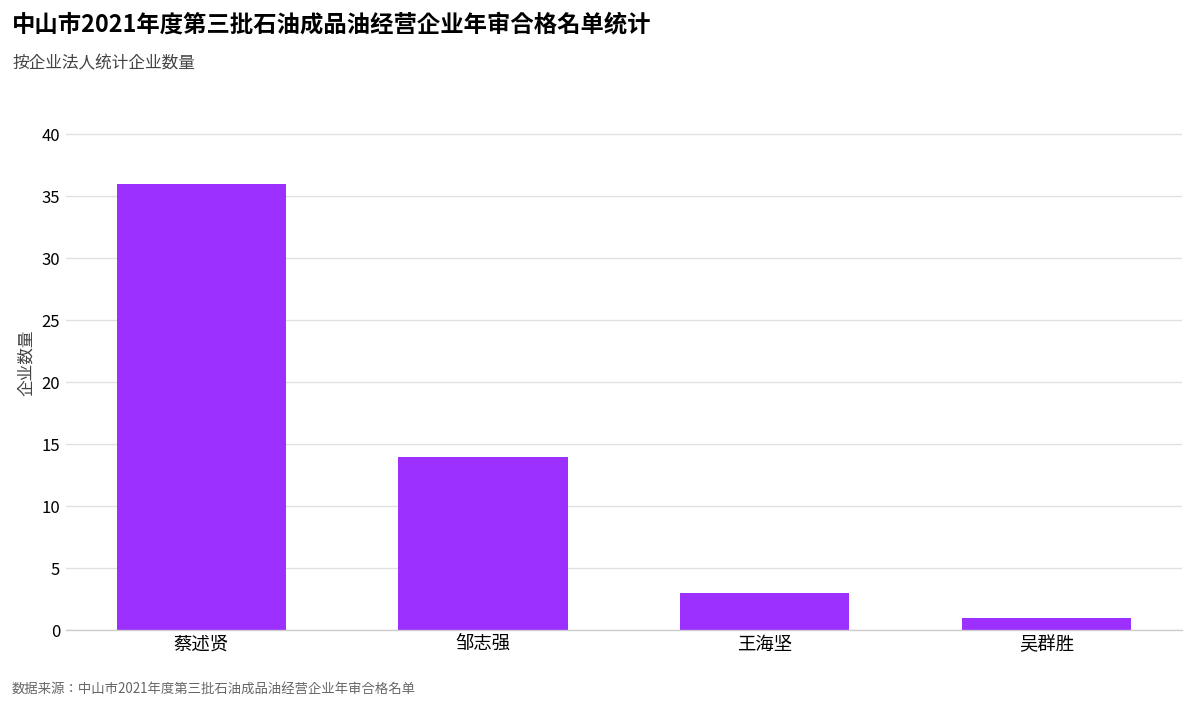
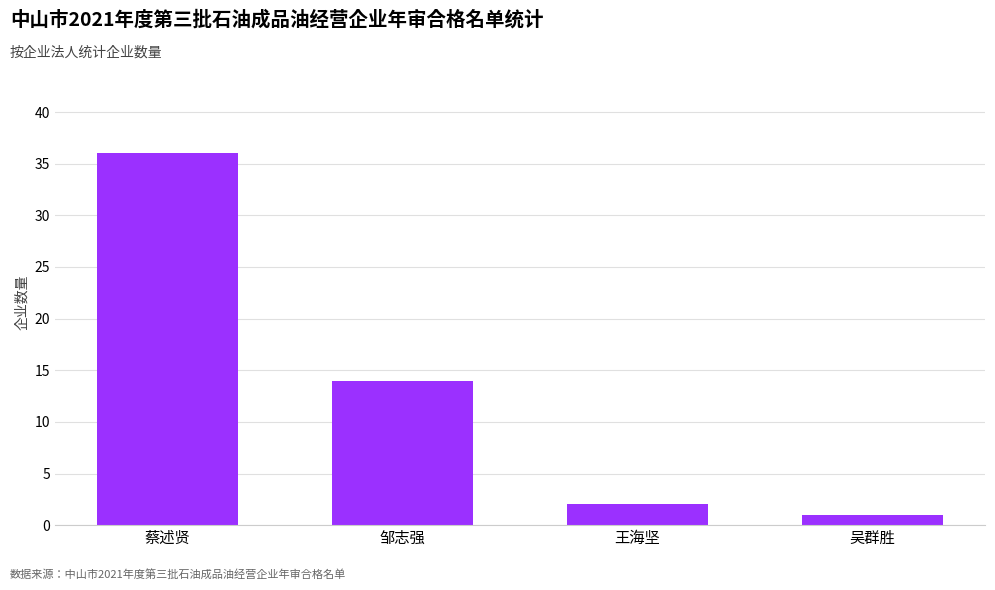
王海坚: 3 -> 2
